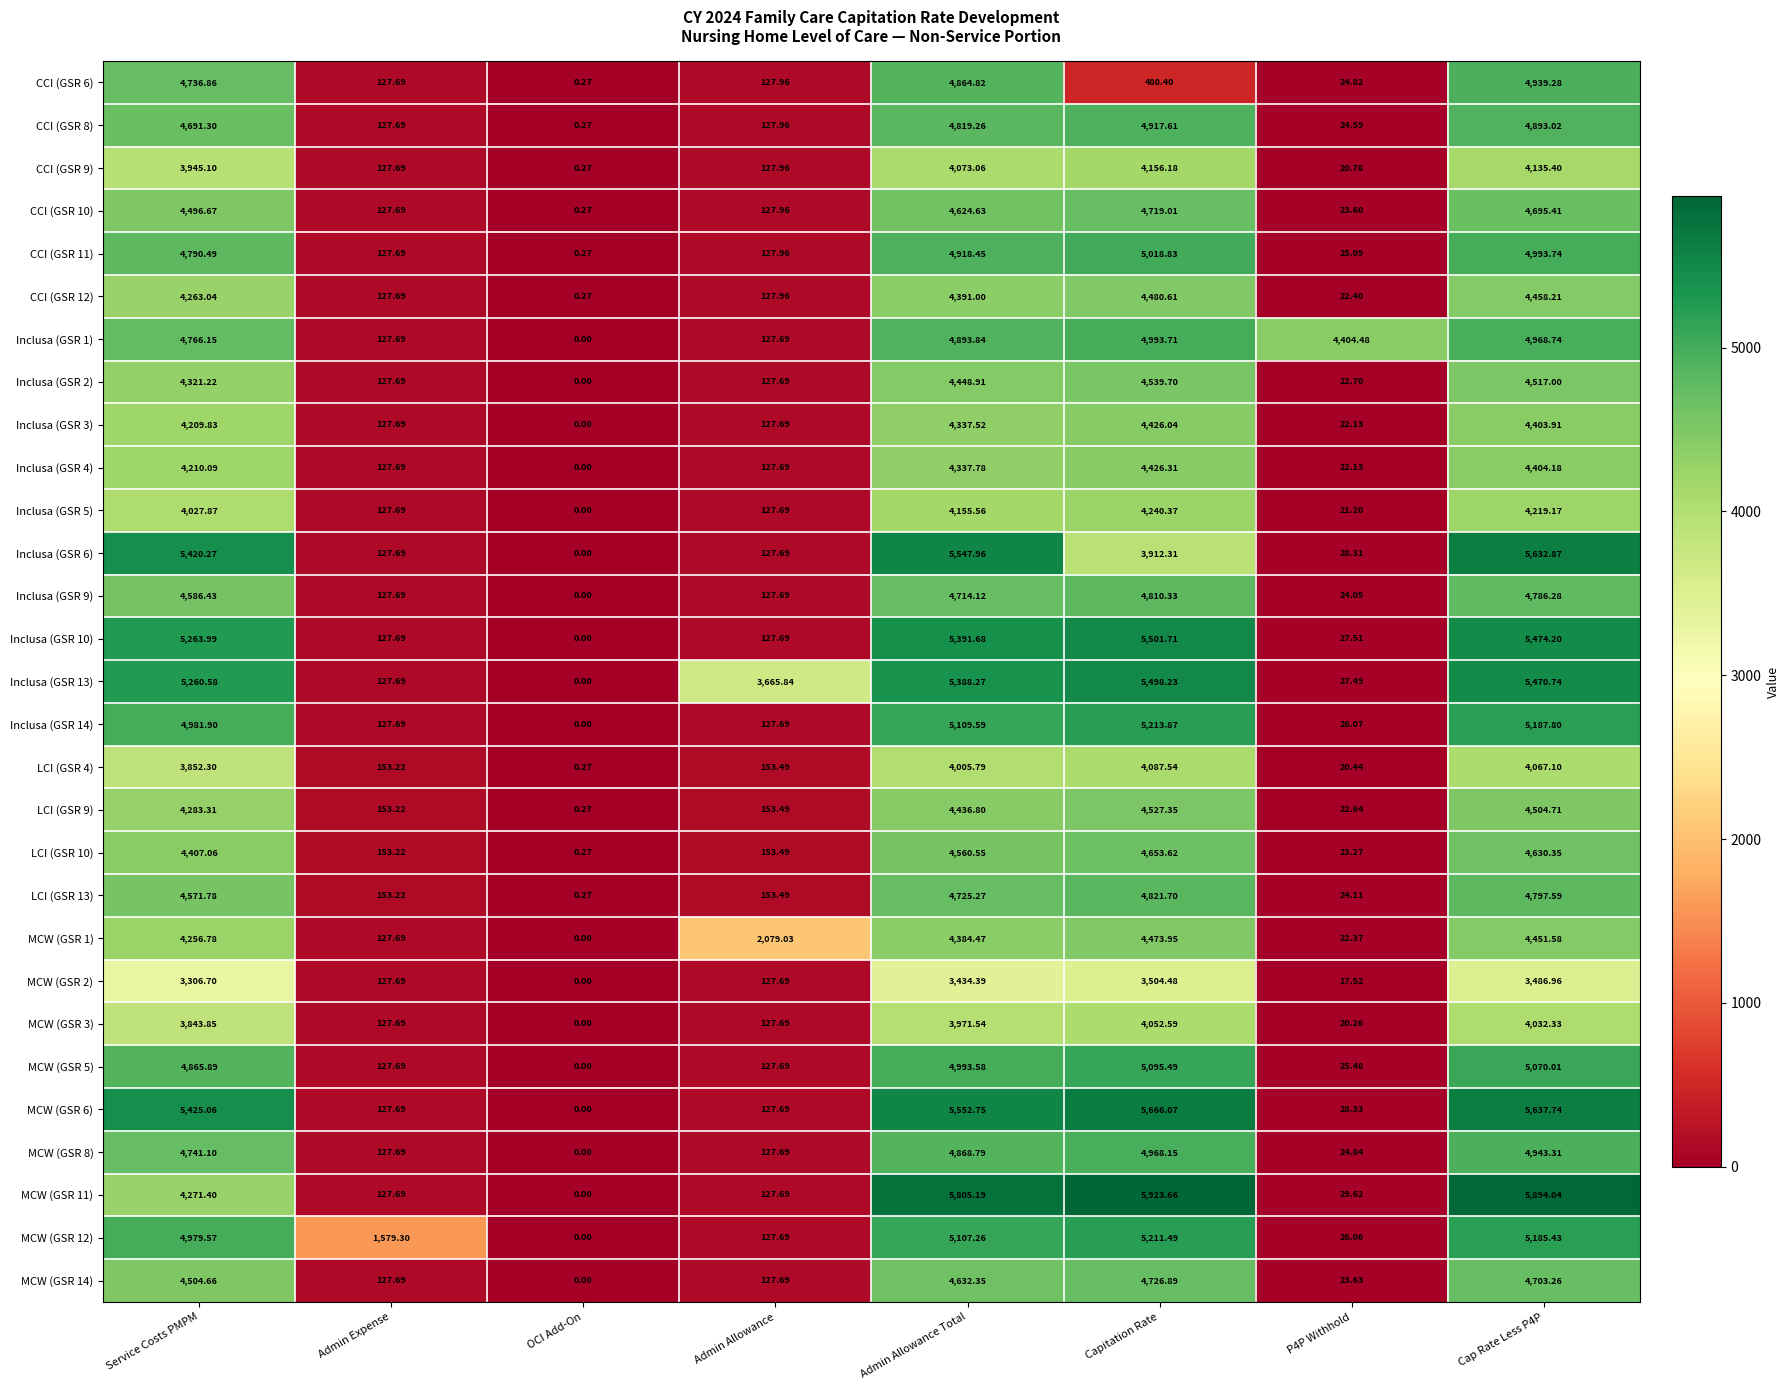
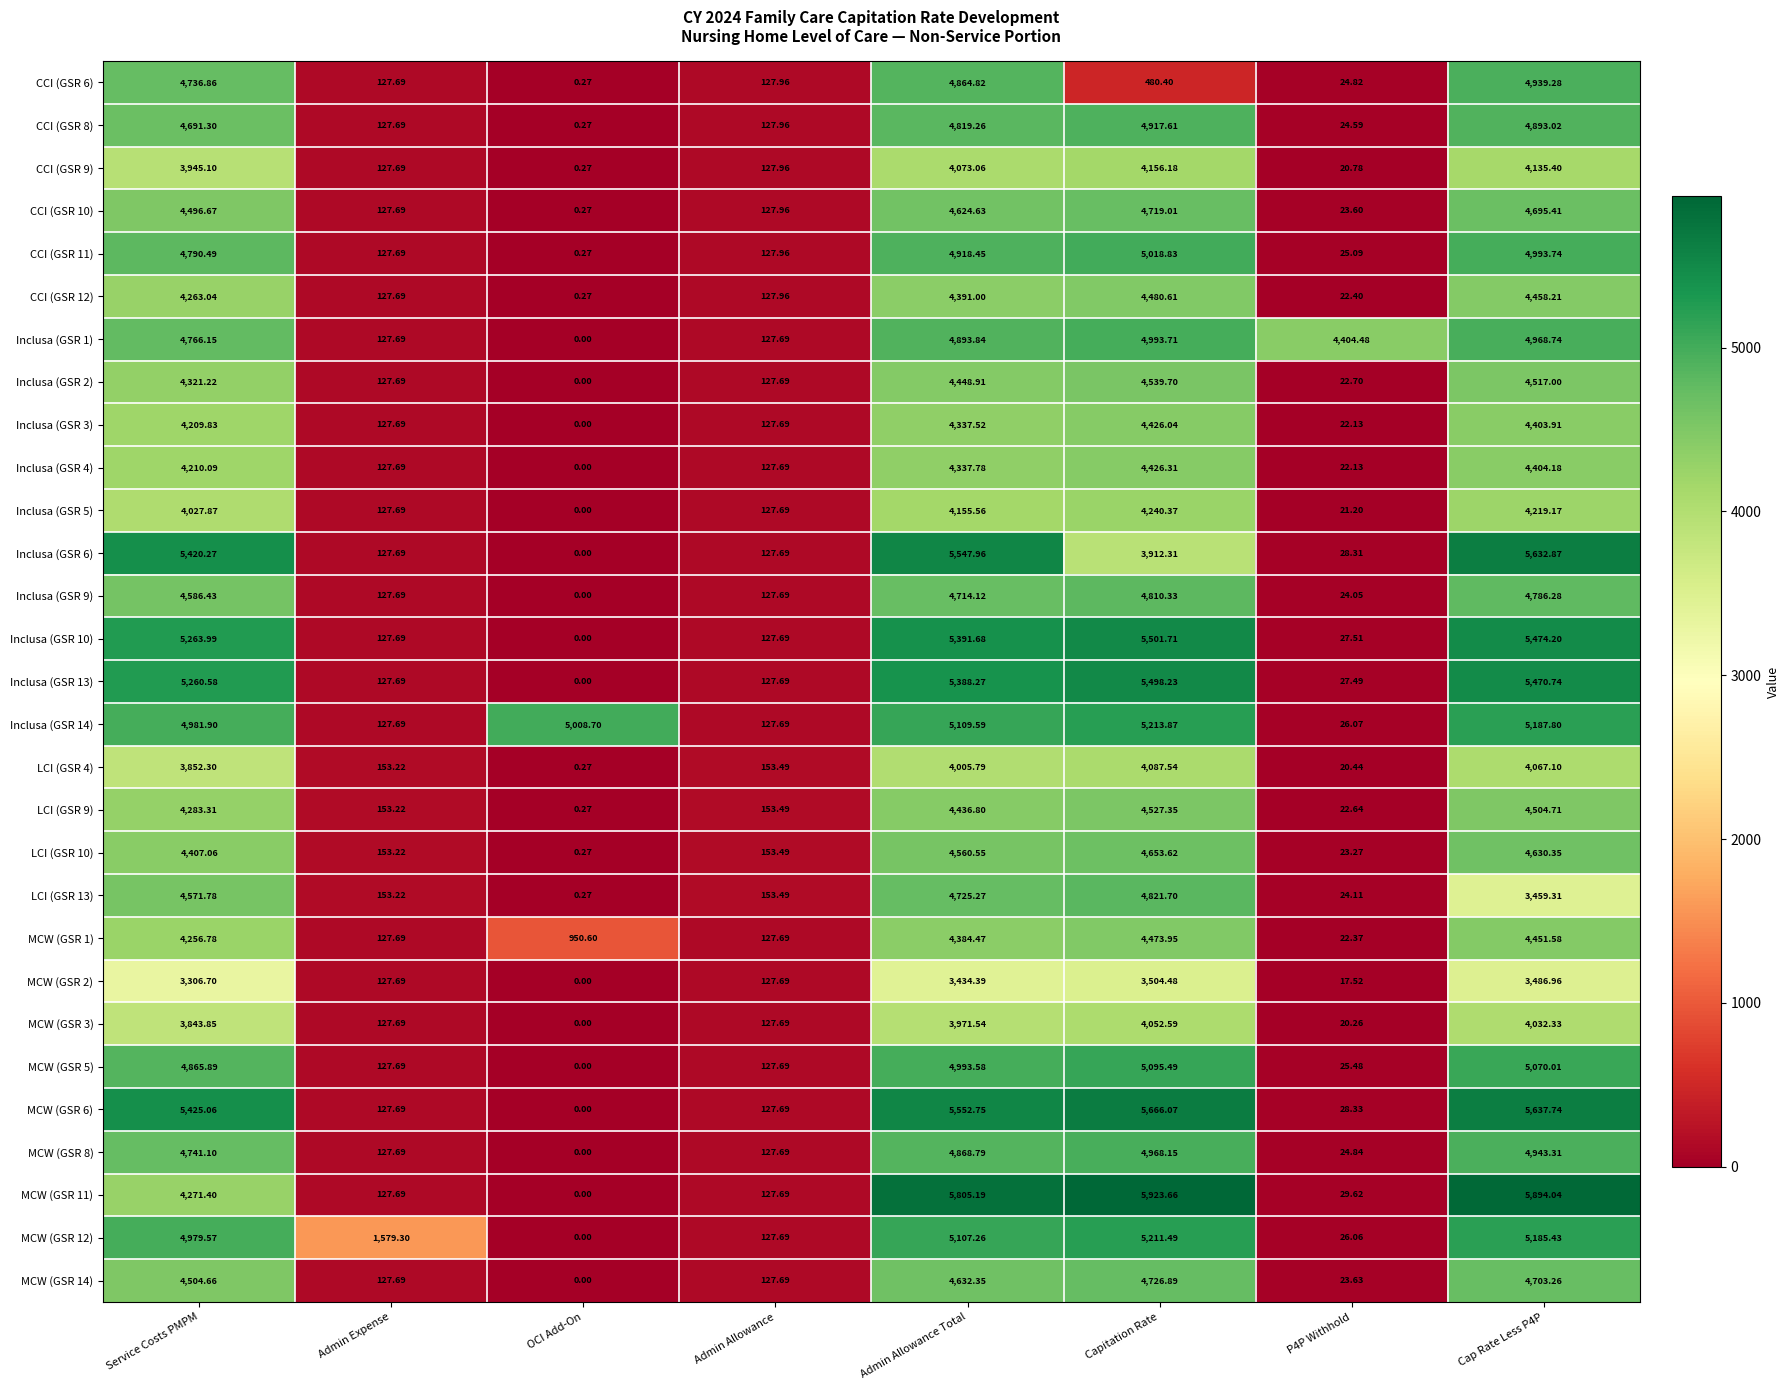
Inclusa (GSR 13), Admin Allowance: 3,665.84 -> 127.69
Inclusa (GSR 14), OCI Add-On: 0.00 -> 5,008.70
LCI (GSR 13), Cap Rate Less P4P: 4,797.59 -> 3,459.31
MCW (GSR 1), OCI Add-On: 0.00 -> 950.60
MCW (GSR 1), Admin Allowance: 2,079.03 -> 127.69
